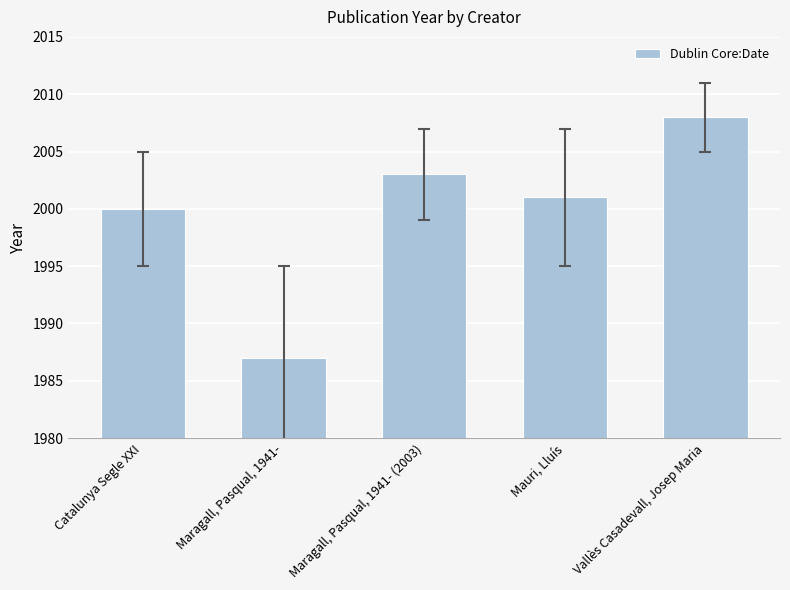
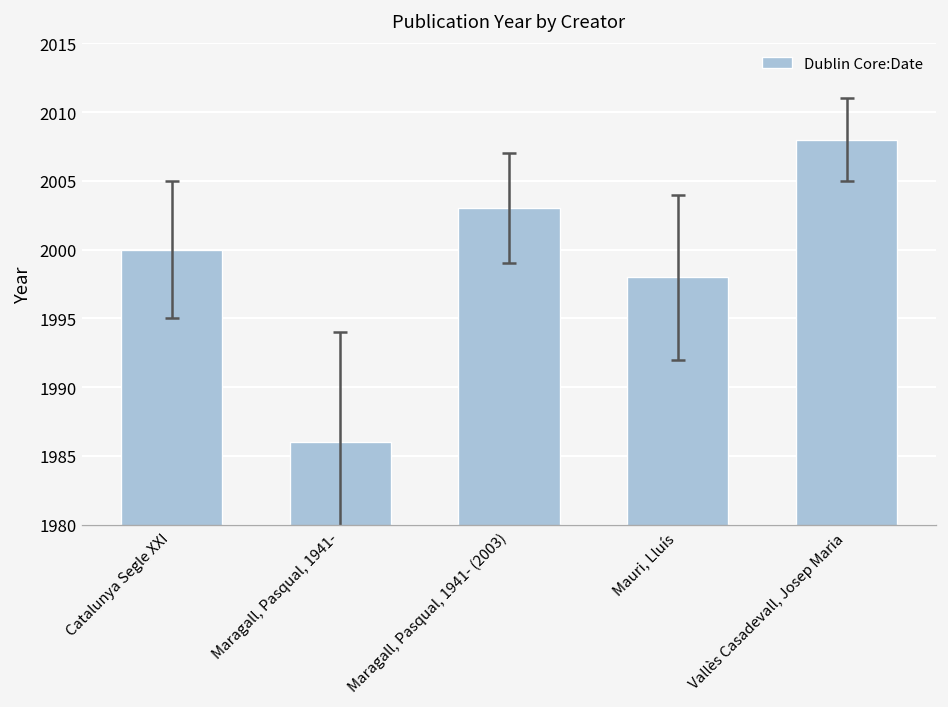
Dublin Core:Date, Maragall, Pasqual, 1941-: 1987 -> 1986
Dublin Core:Date, Mauri, Lluís: 2001 -> 1998
